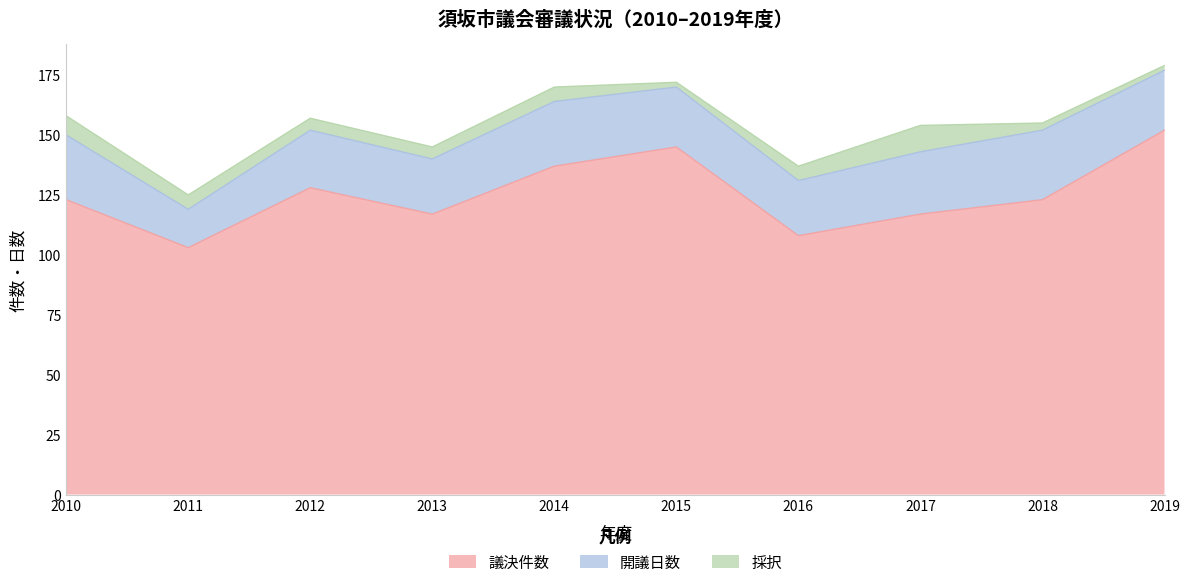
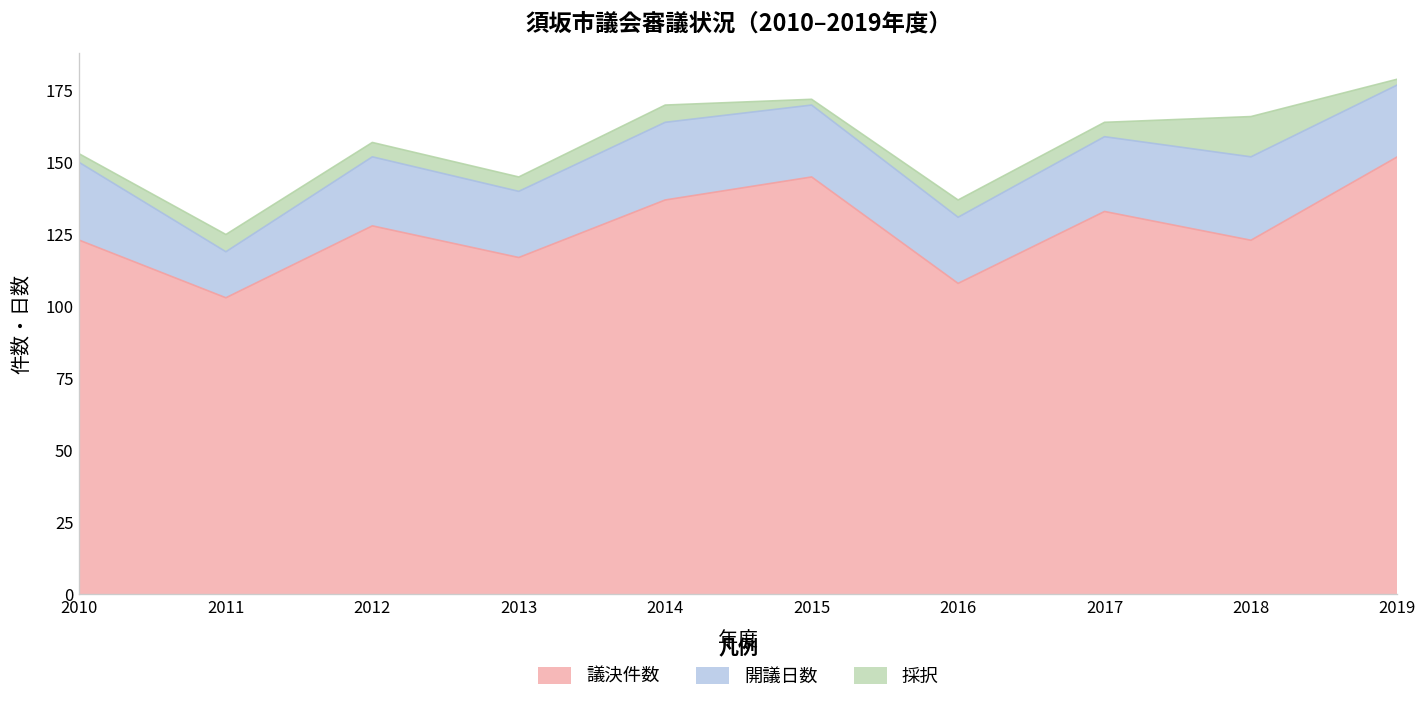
採択, 2010: 8 -> 3
議決件数, 2017: 117 -> 133
採択, 2017: 11 -> 5
採択, 2018: 3 -> 14
